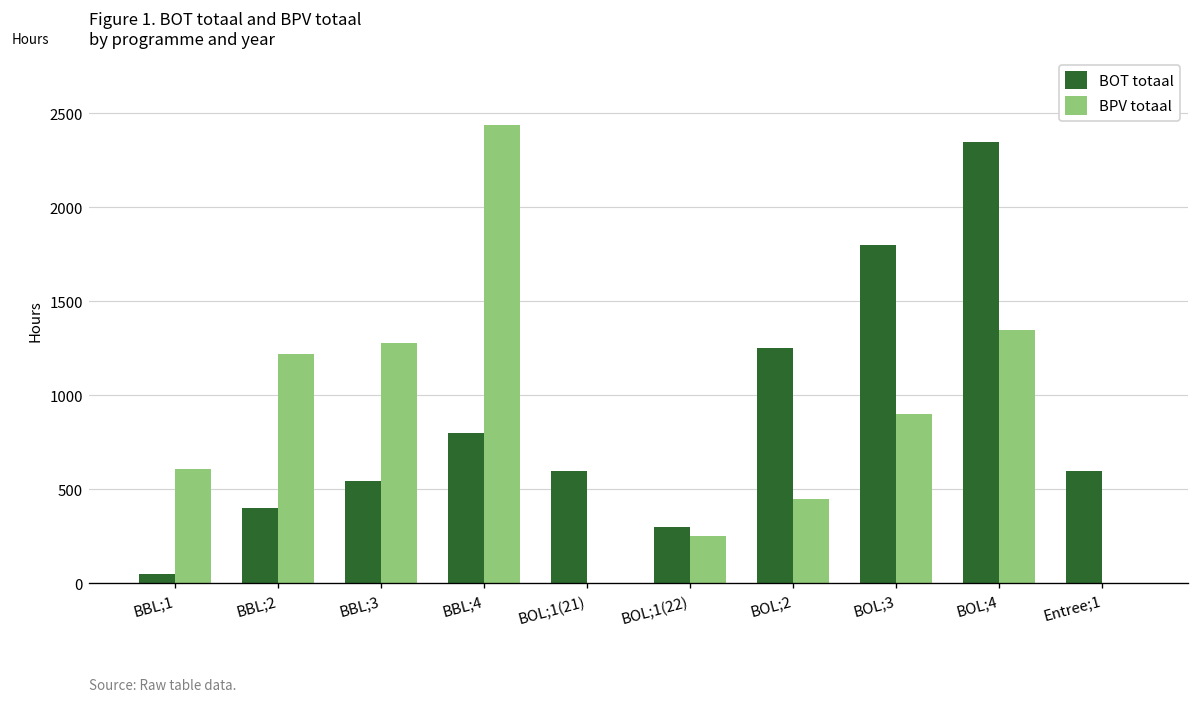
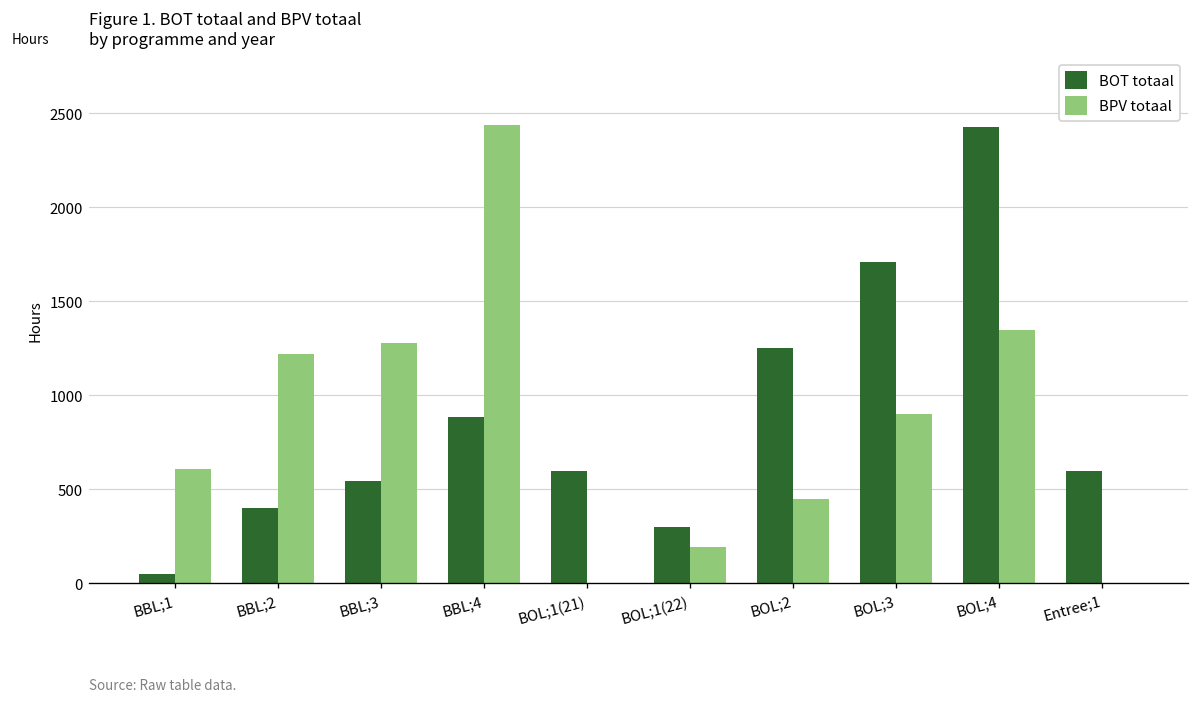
BOT totaal, BBL;4: 800 -> 890
BPV totaal, BOL;1(22): 250 -> 190
BOT totaal, BOL;3: 1800 -> 1710
BOT totaal, BOL;4: 2350 -> 2430
